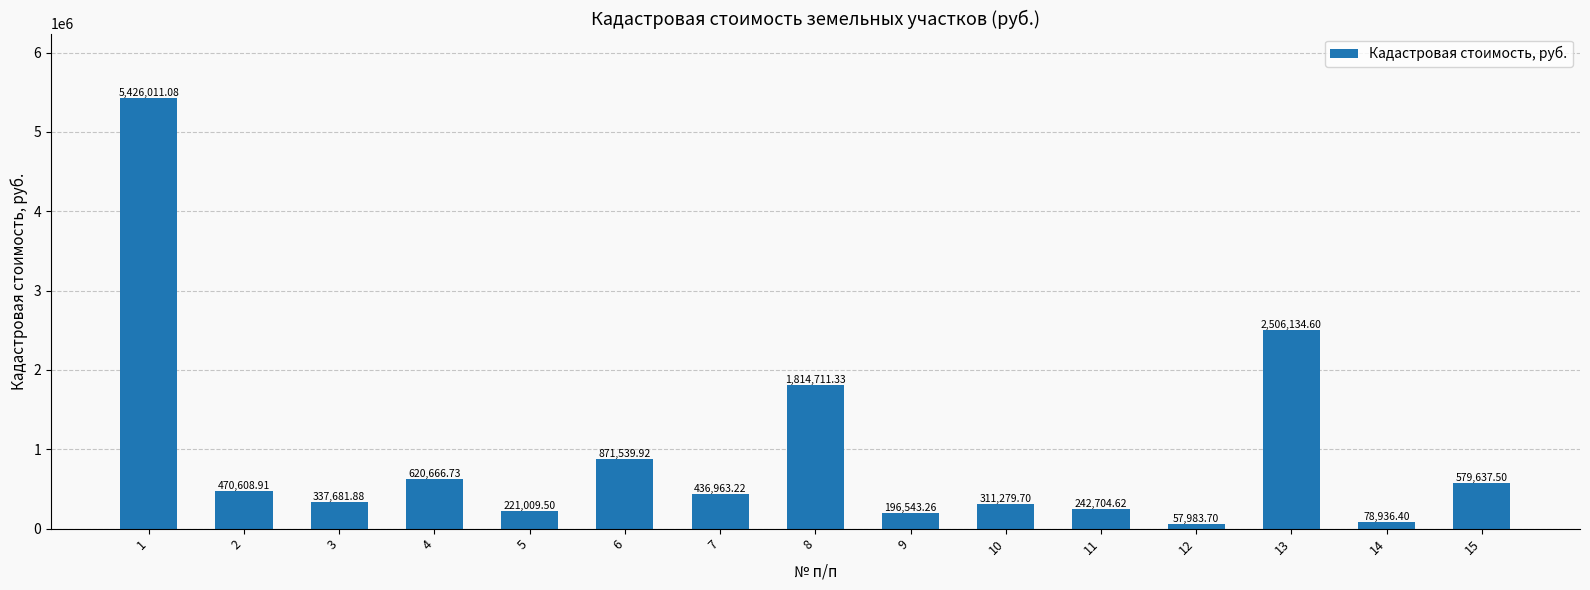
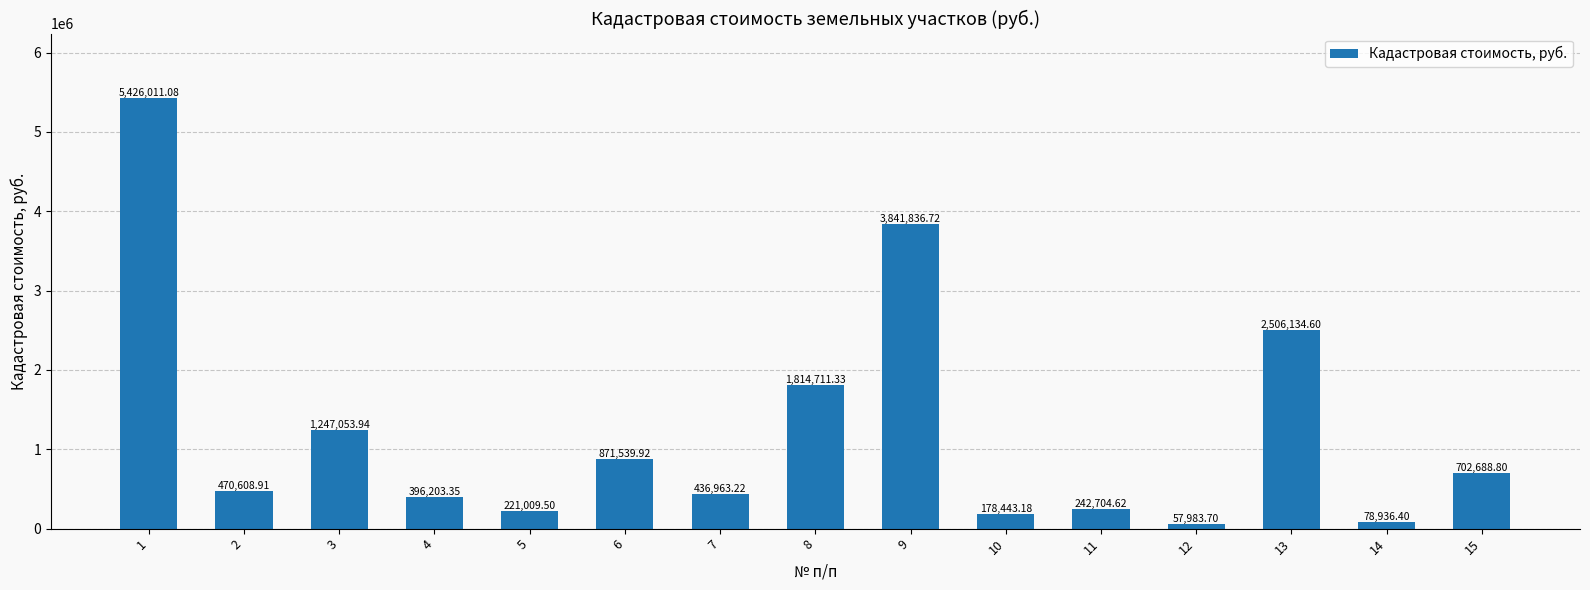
3: 337,681.88 -> 1,247,053.94
4: 620,666.73 -> 396,203.35
9: 196,543.26 -> 3,841,836.72
10: 311,279.70 -> 178,443.18
15: 579,637.50 -> 702,688.80
